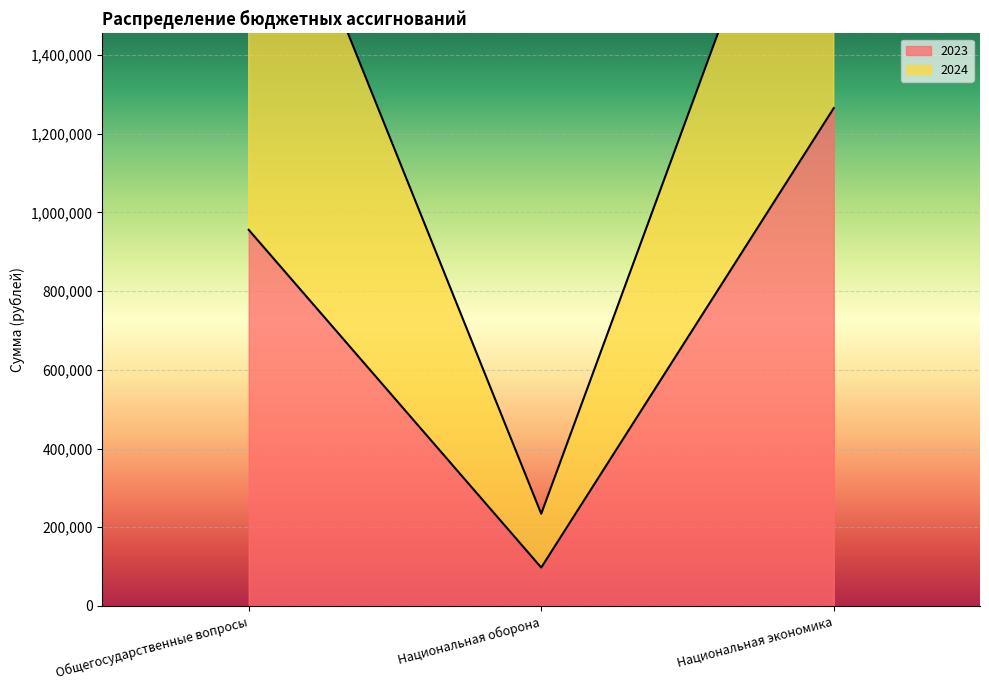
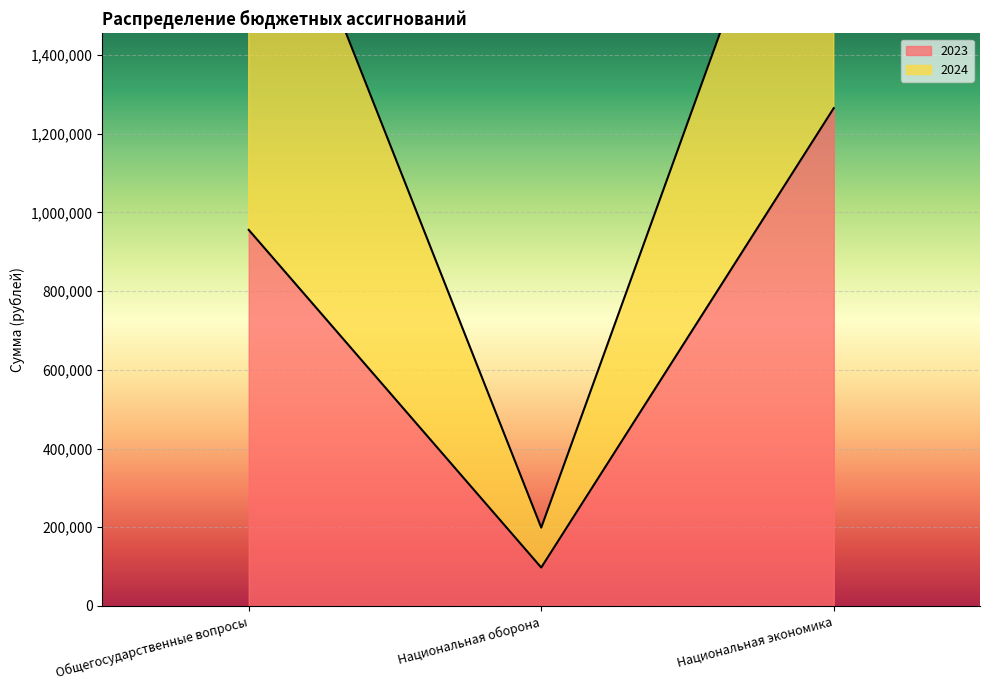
2024, Национальная оборона: 140,000 -> 100,000
